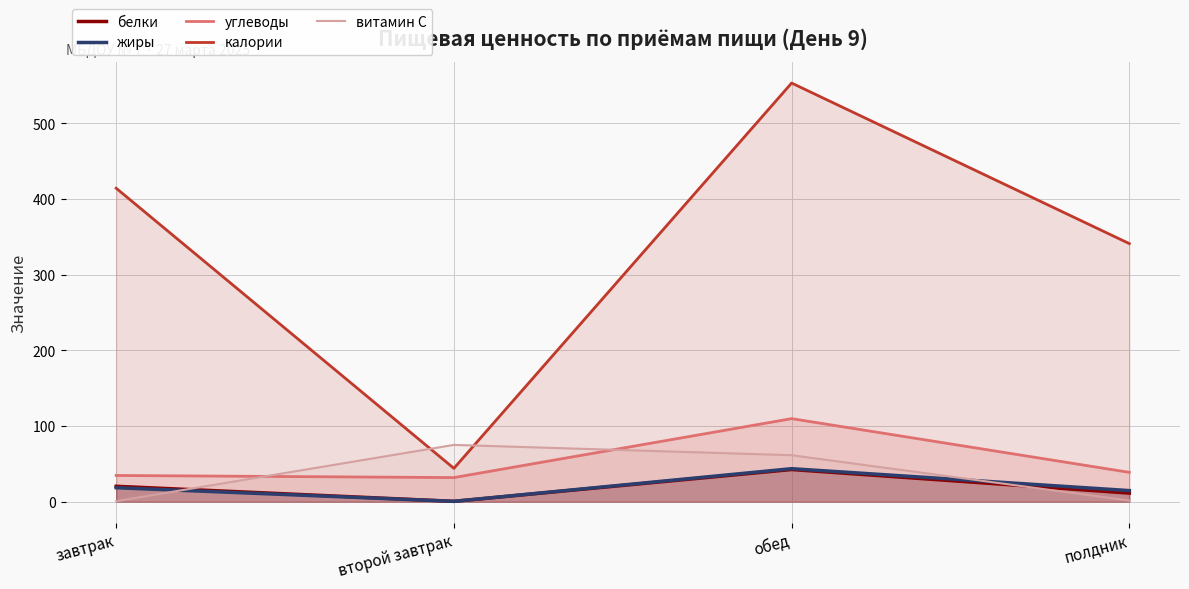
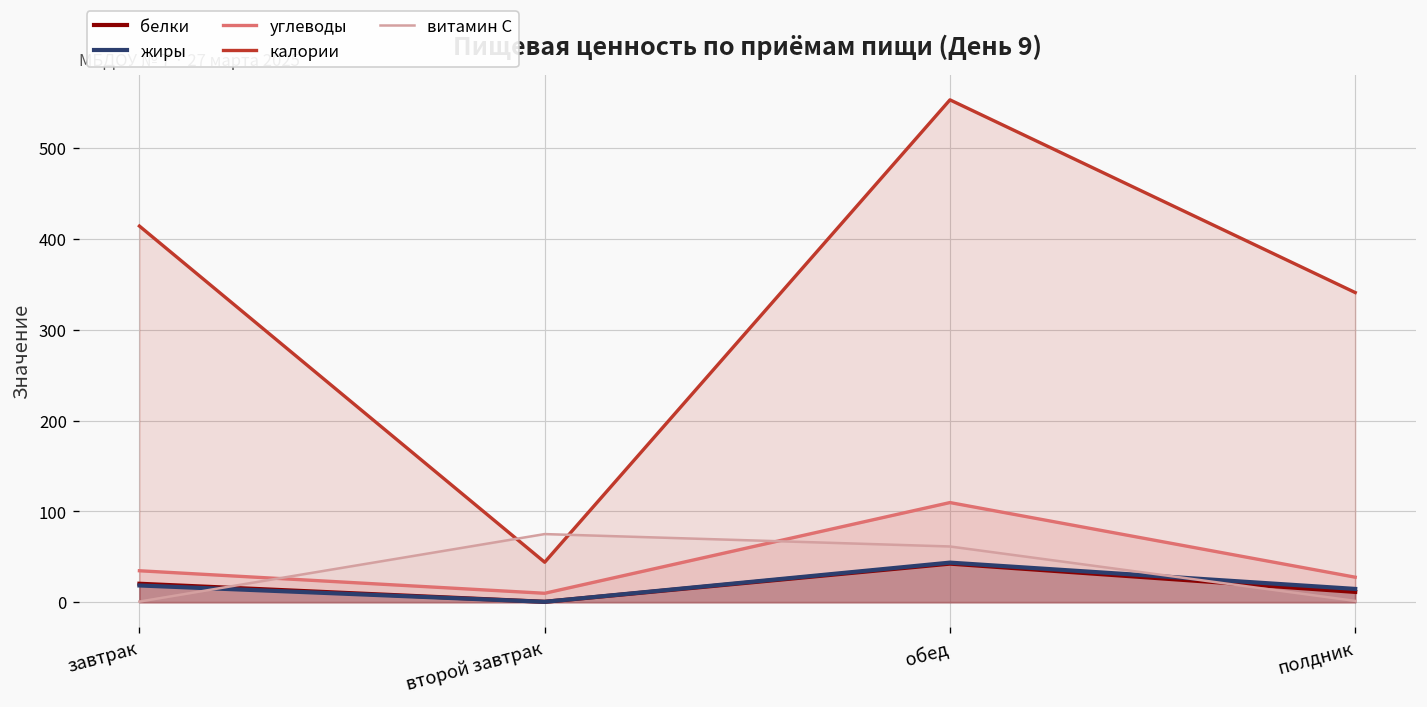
углеводы, второй завтрак: 30 -> 10
углеводы, полдник: 40 -> 30
